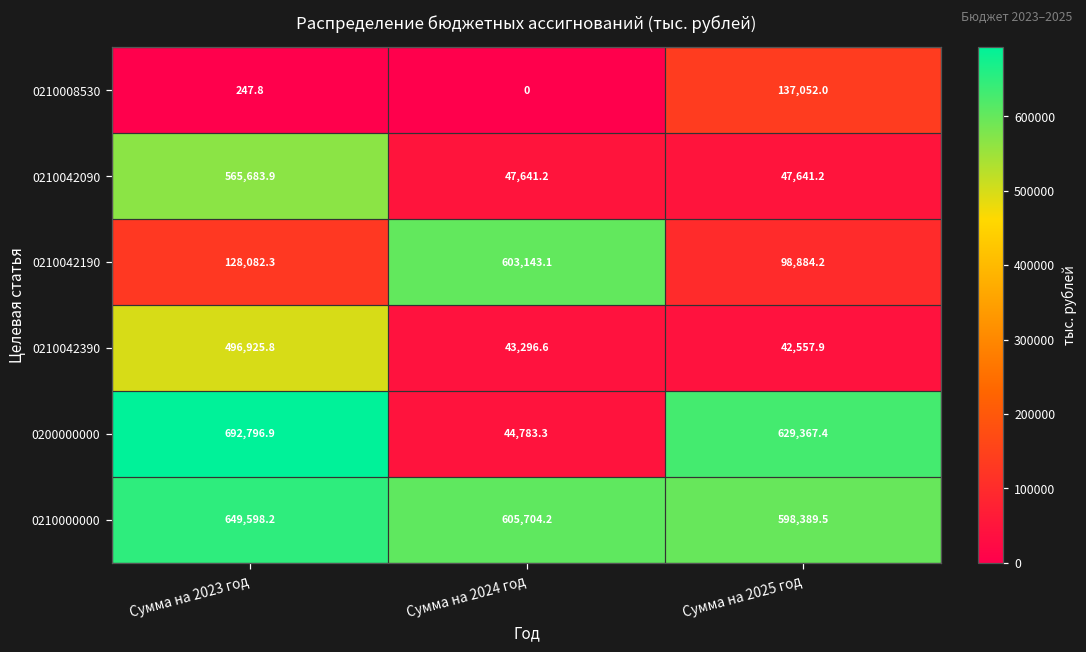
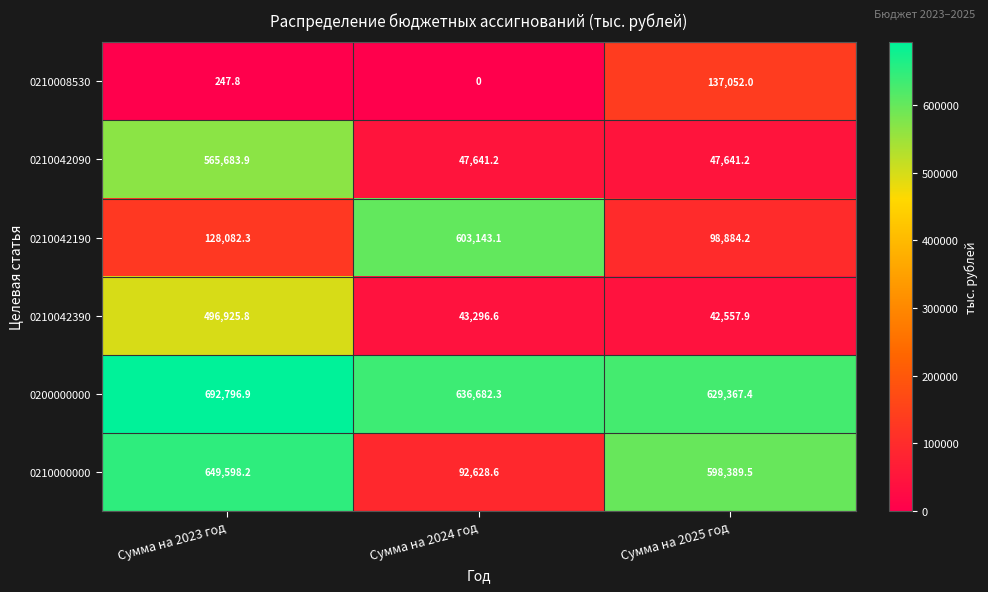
0200000000, Сумма на 2024 год: 44,783.3 -> 636,682.3
0210000000, Сумма на 2024 год: 605,704.2 -> 92,628.6
